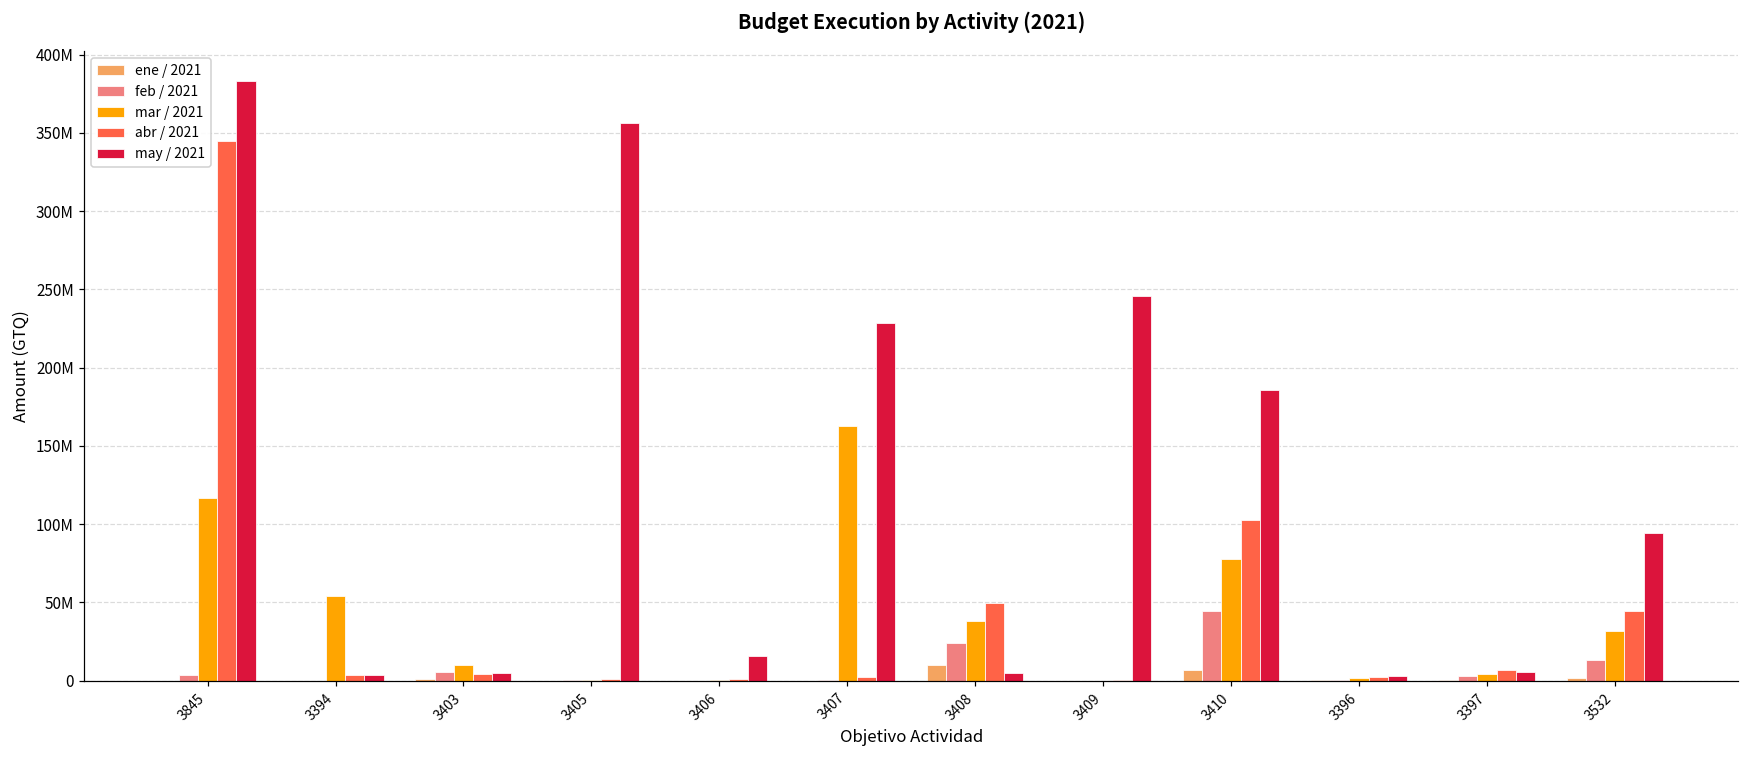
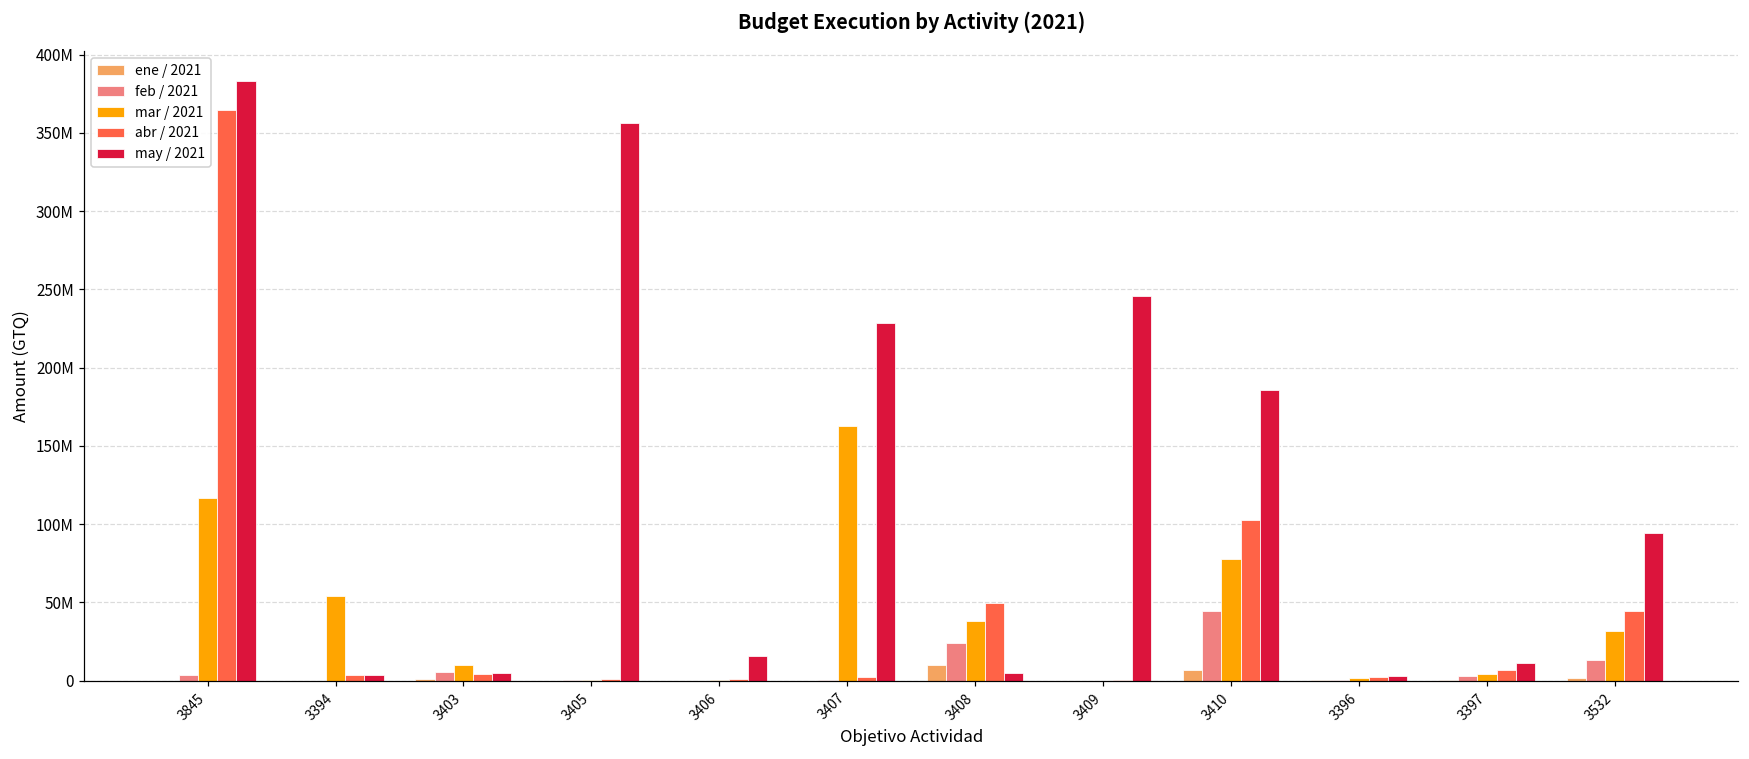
abr / 2021, 3845: 345000000 -> 364000000
may / 2021, 3397: 5000000 -> 11000000
